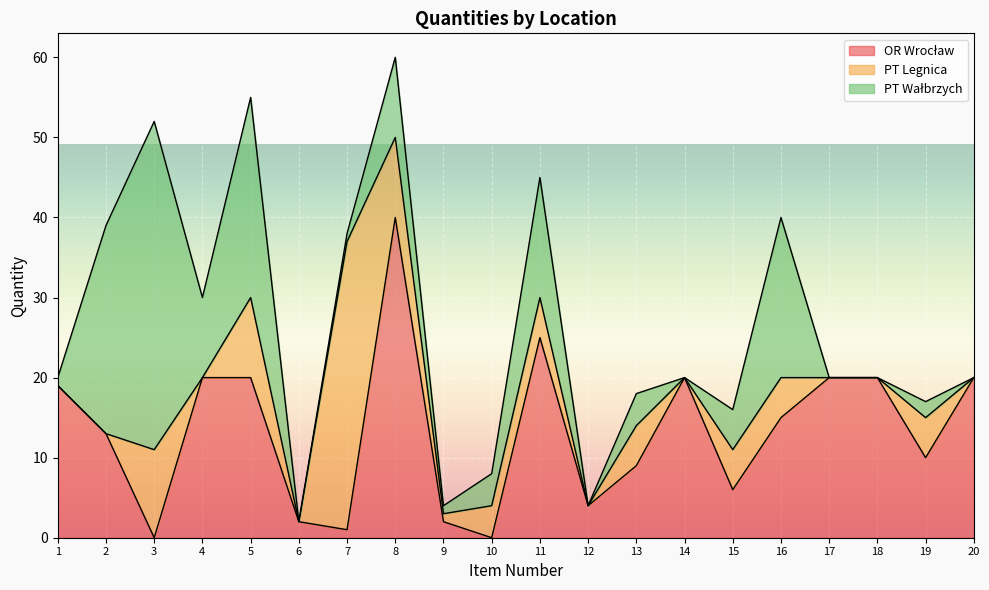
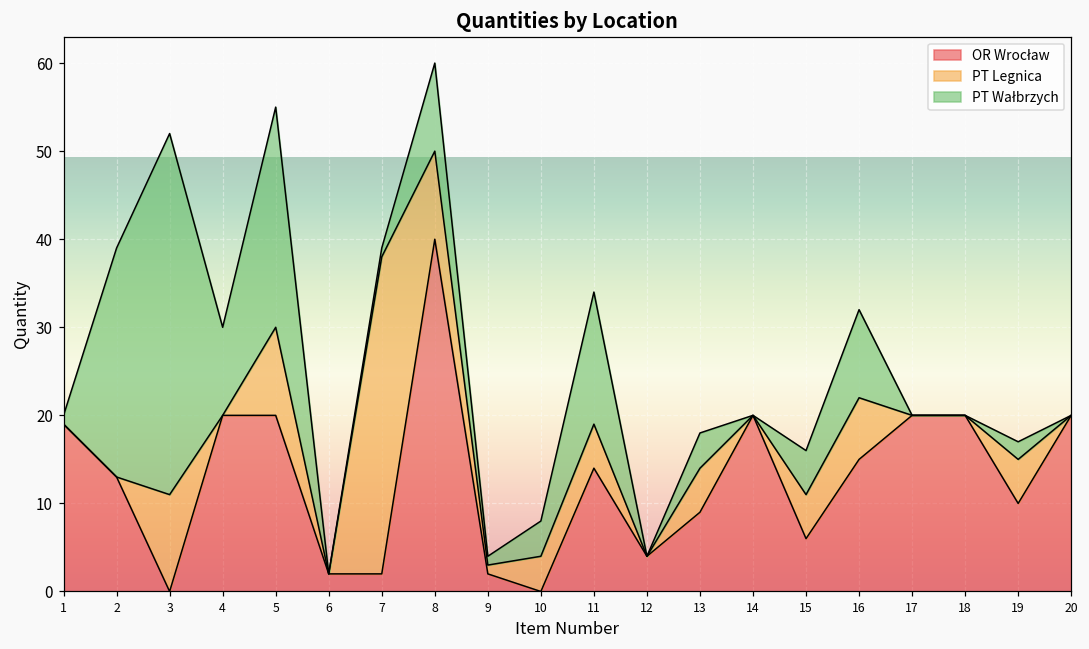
OR Wrocław, 7: 1 -> 2
OR Wrocław, 11: 25 -> 14
PT Legnica, 16: 5 -> 7
PT Wałbrzych, 16: 20 -> 10
